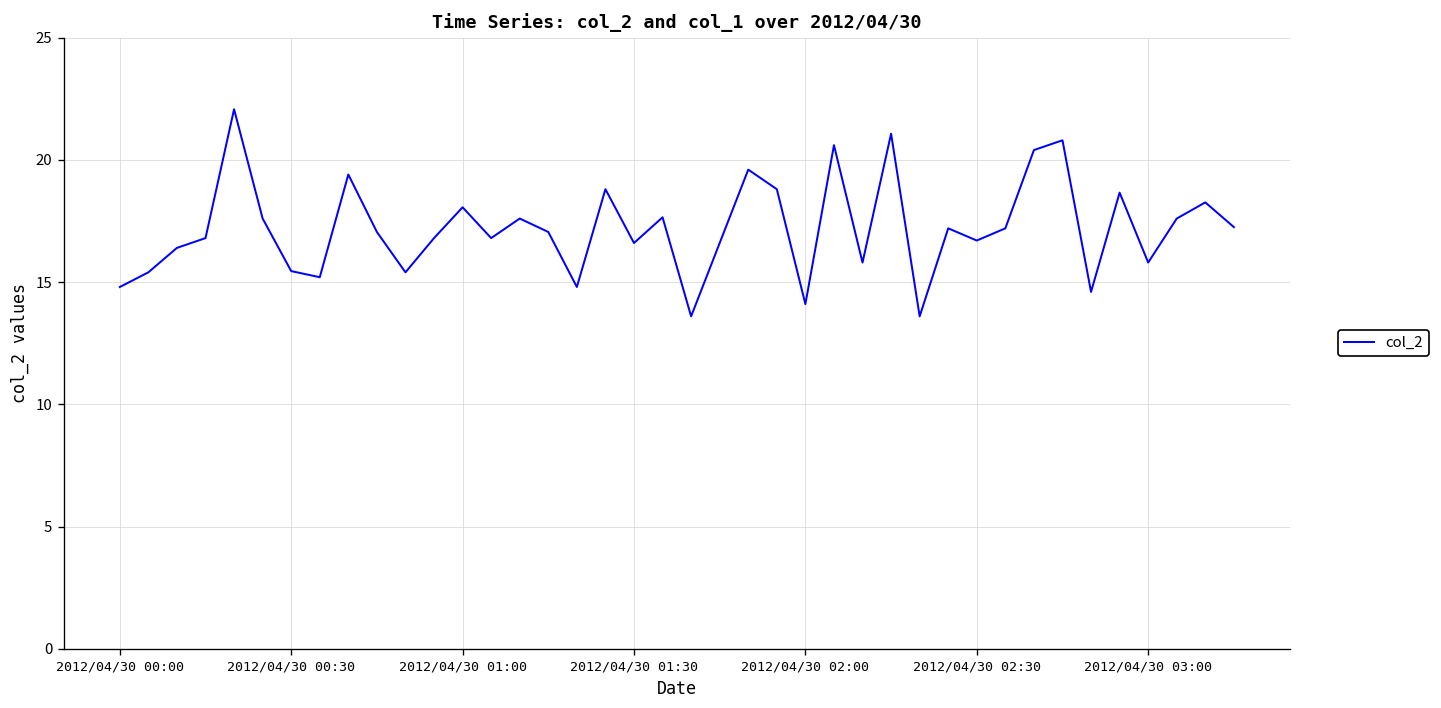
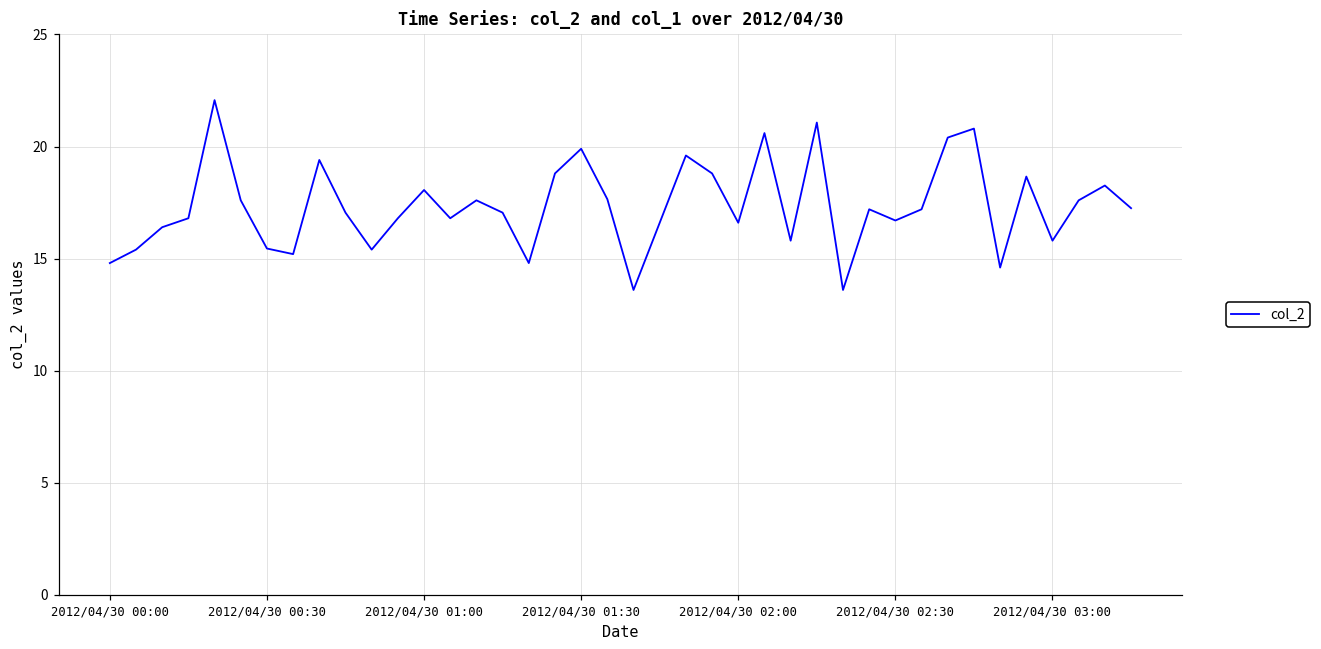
2012/04/30 01:30: 16.6 -> 19.9
2012/04/30 02:00: 14.1 -> 16.6
